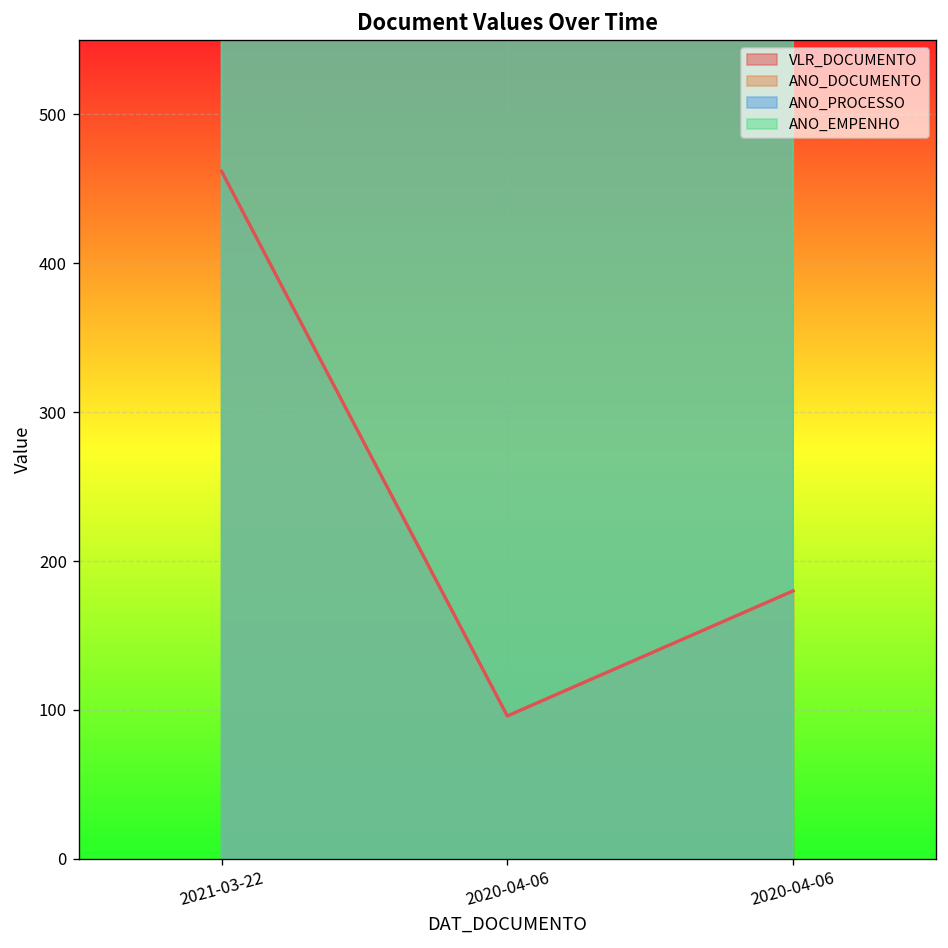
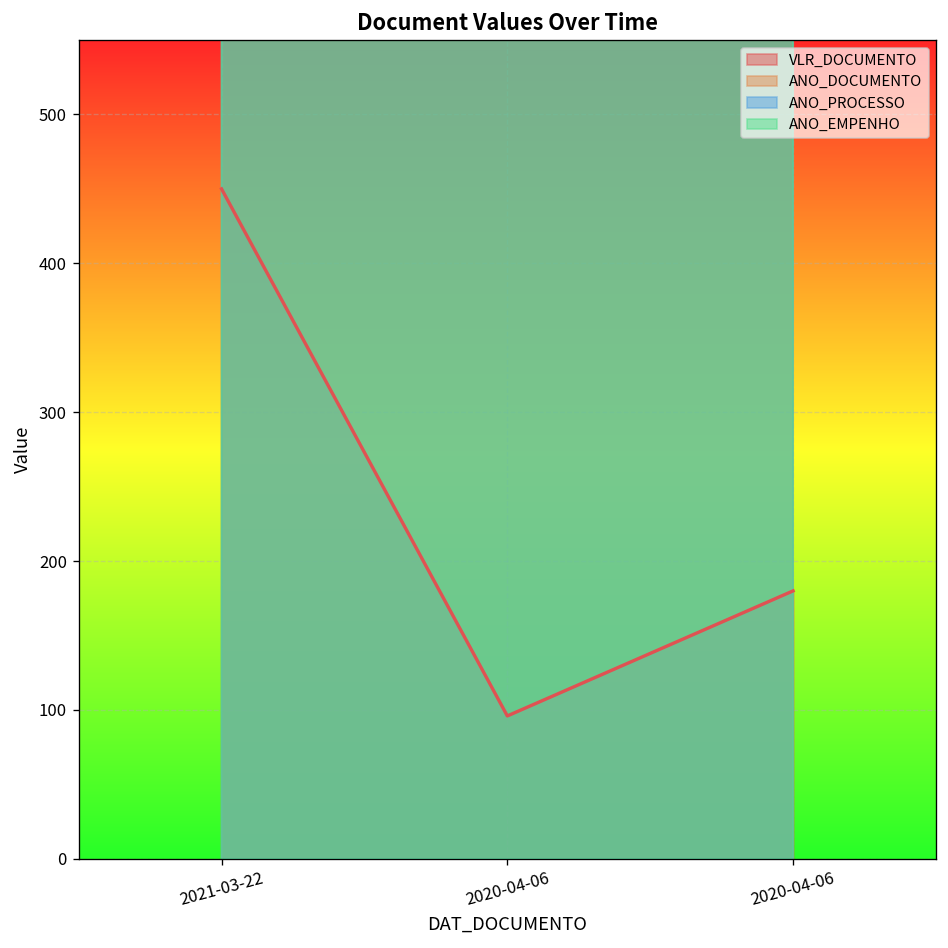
VLR_DOCUMENTO, 2021-03-22: 462 -> 450
